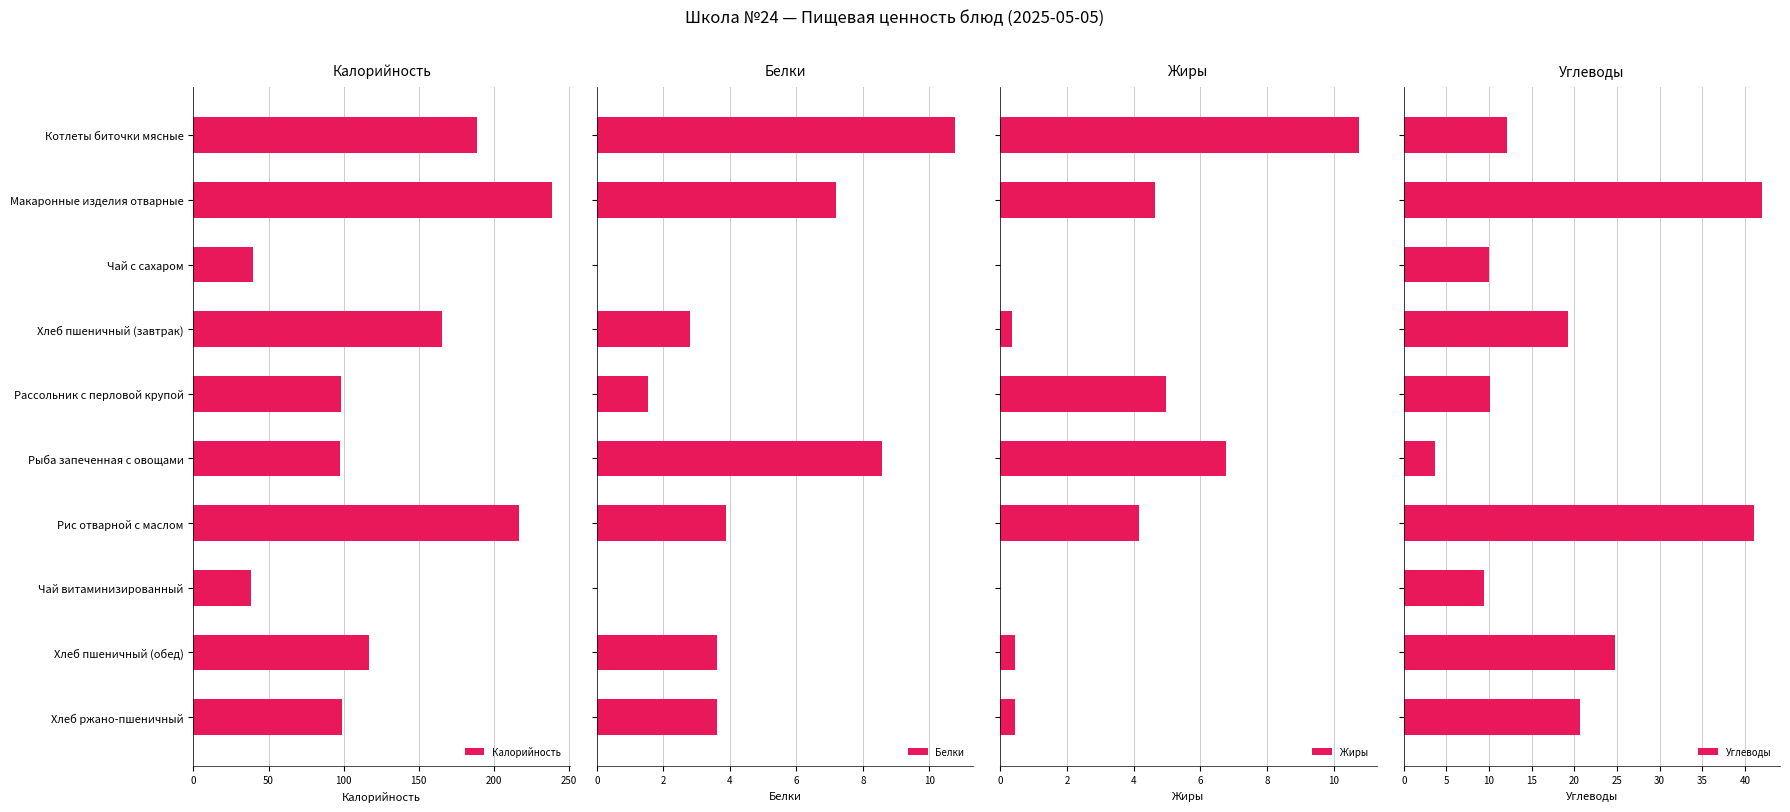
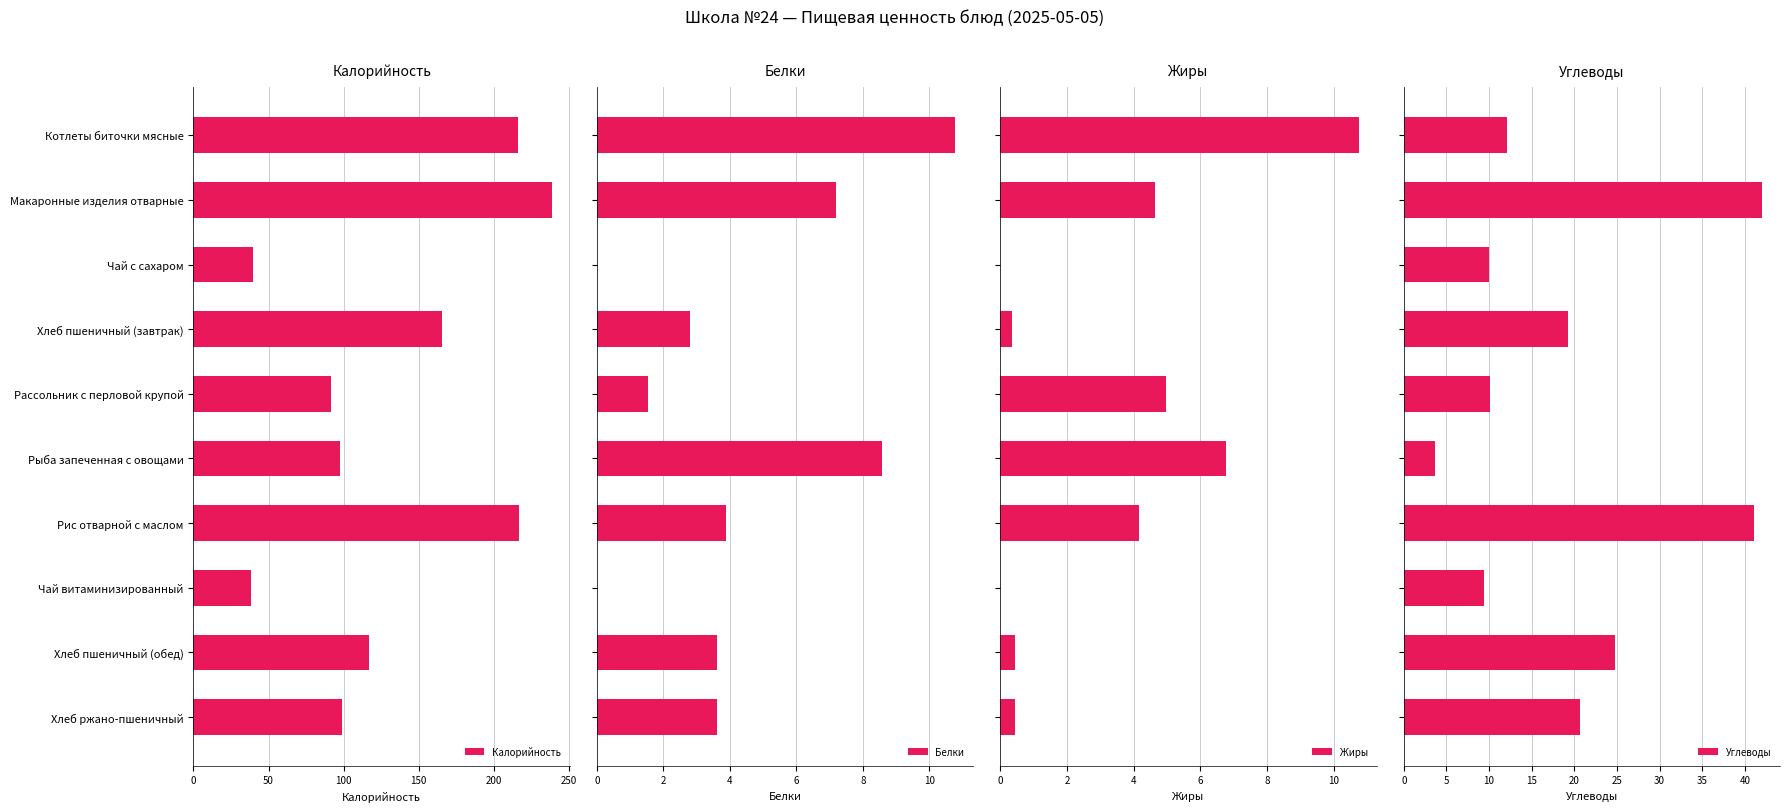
Калорийность, Котлеты биточки мясные: 189 -> 216
Калорийность, Рассольник с перловой крупой: 99 -> 92
